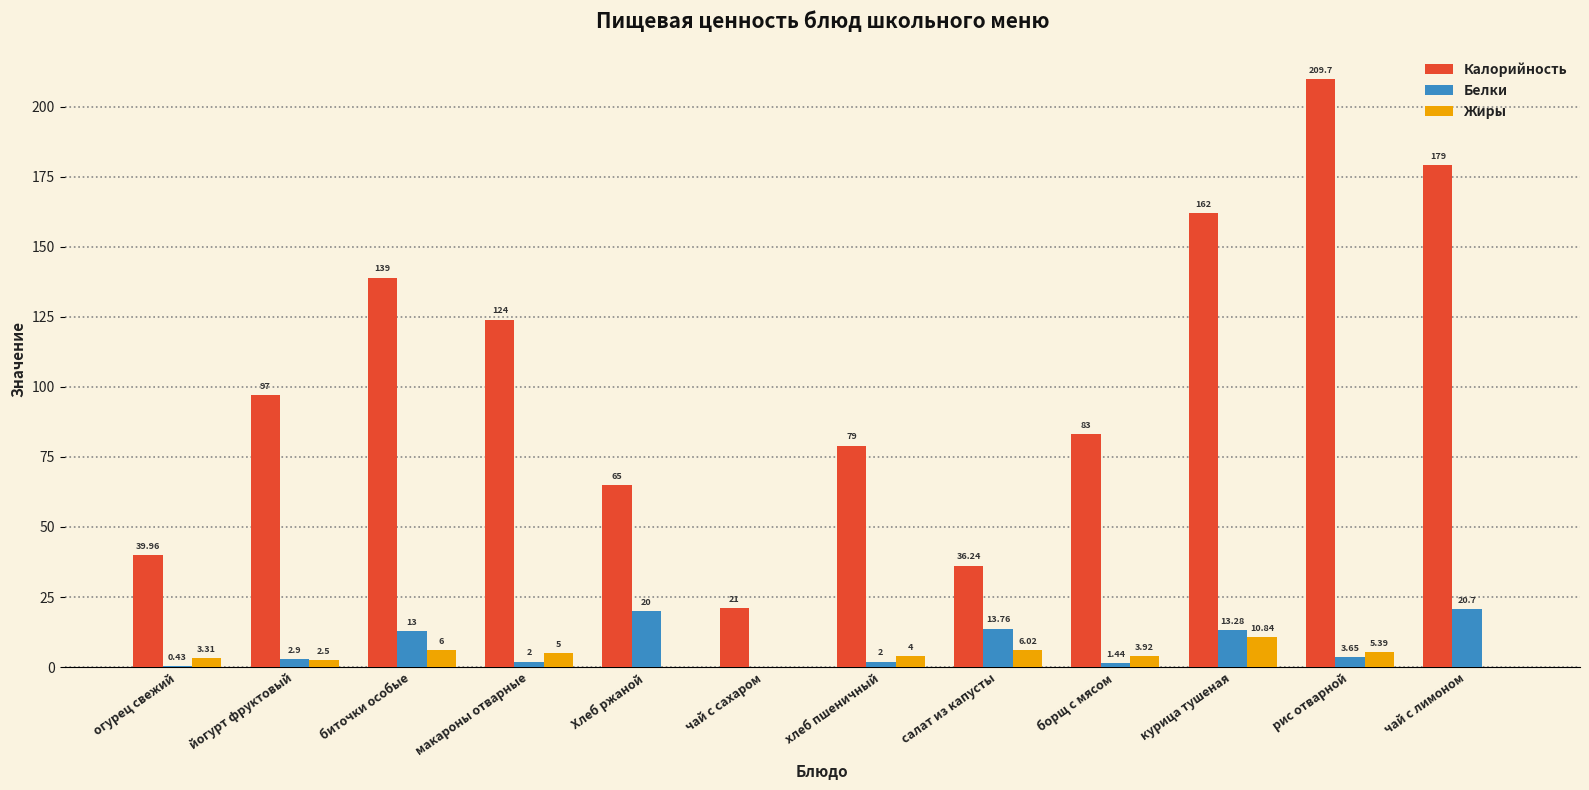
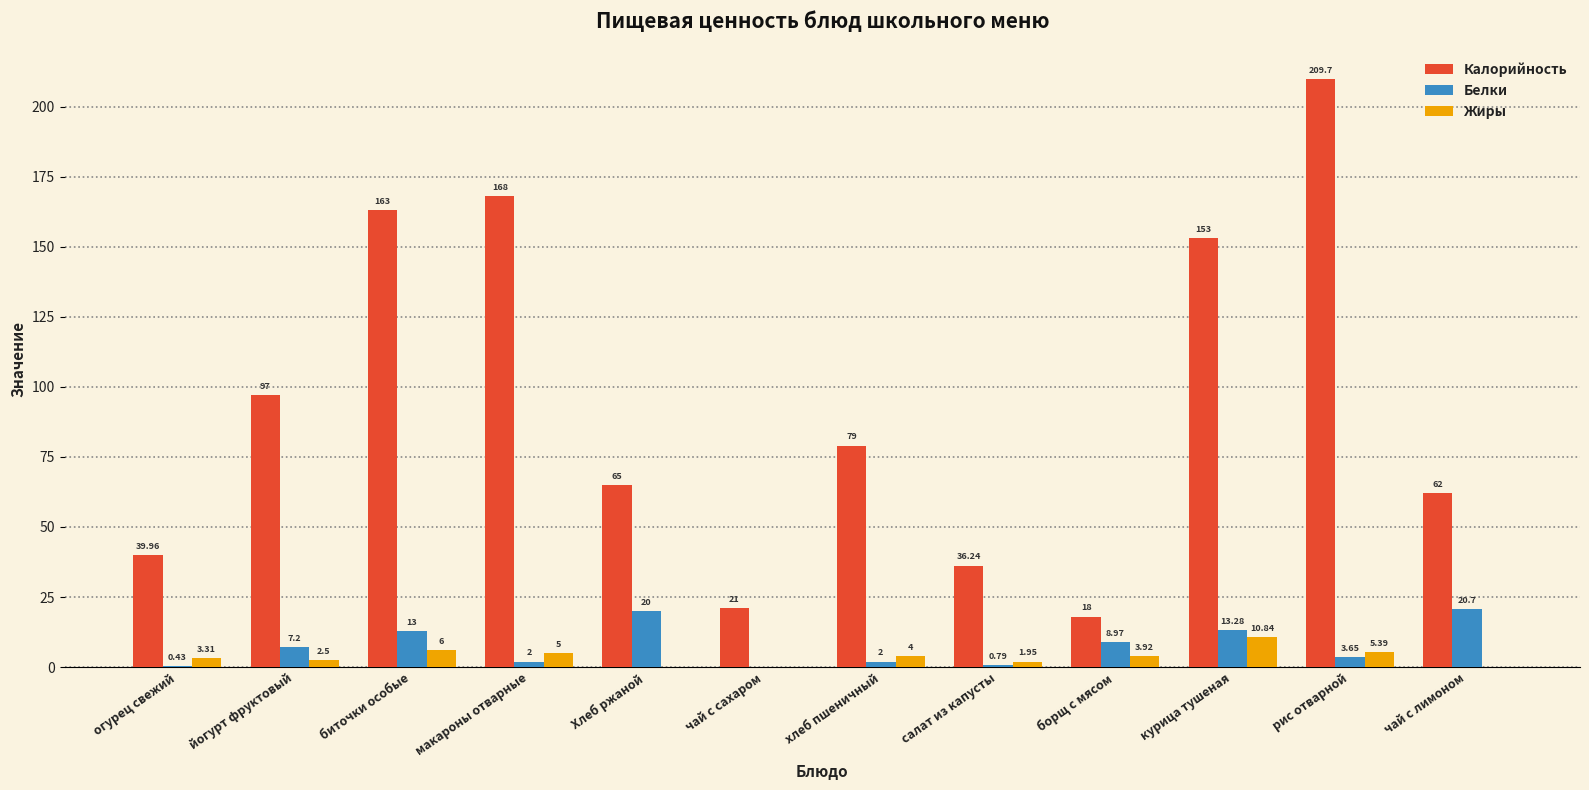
Белки, йогурт фруктовый: 2.9 -> 7.2
Калорийность, биточки особые: 139 -> 163
Калорийность, макароны отварные: 124 -> 168
Белки, салат из капусты: 13.76 -> 0.79
Жиры, салат из капусты: 6.02 -> 1.95
Калорийность, борщ с мясом: 83 -> 18
Белки, борщ с мясом: 1.44 -> 8.97
Калорийность, курица тушеная: 162 -> 153
Калорийность, чай с лимоном: 179 -> 62
